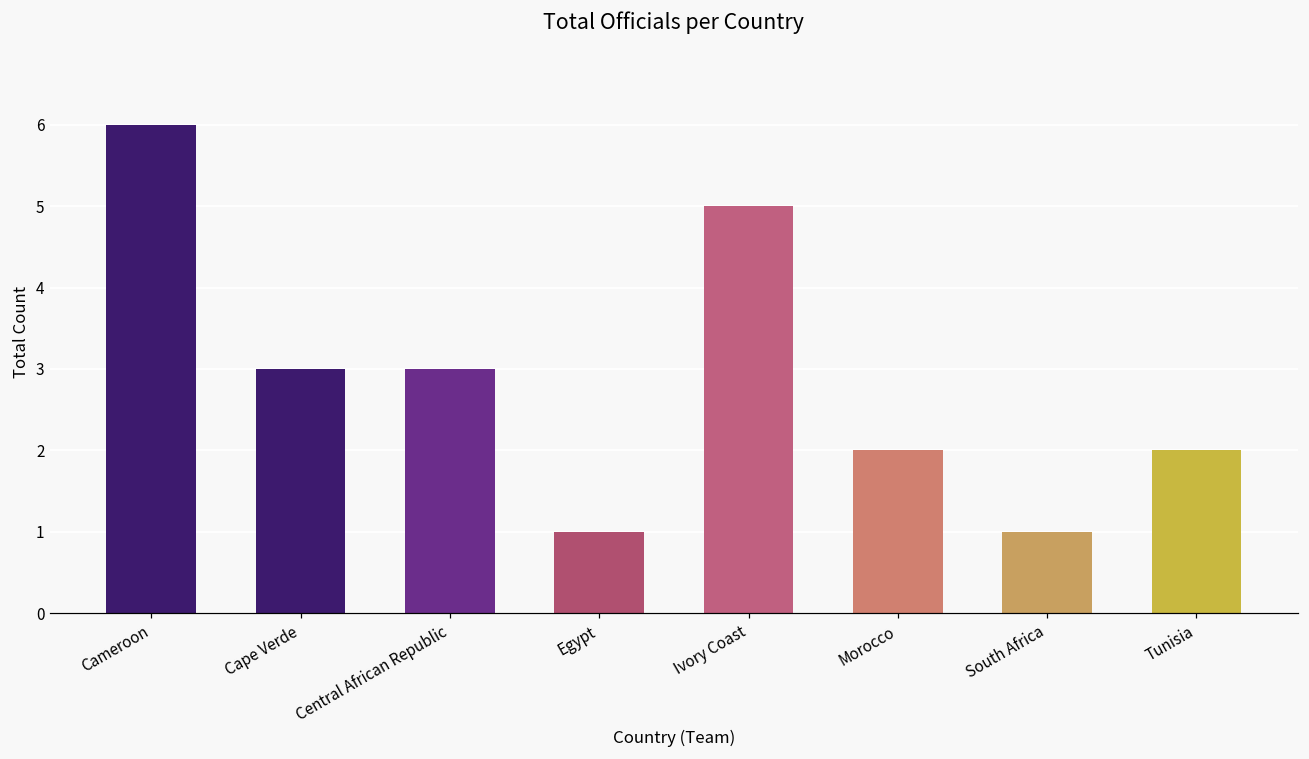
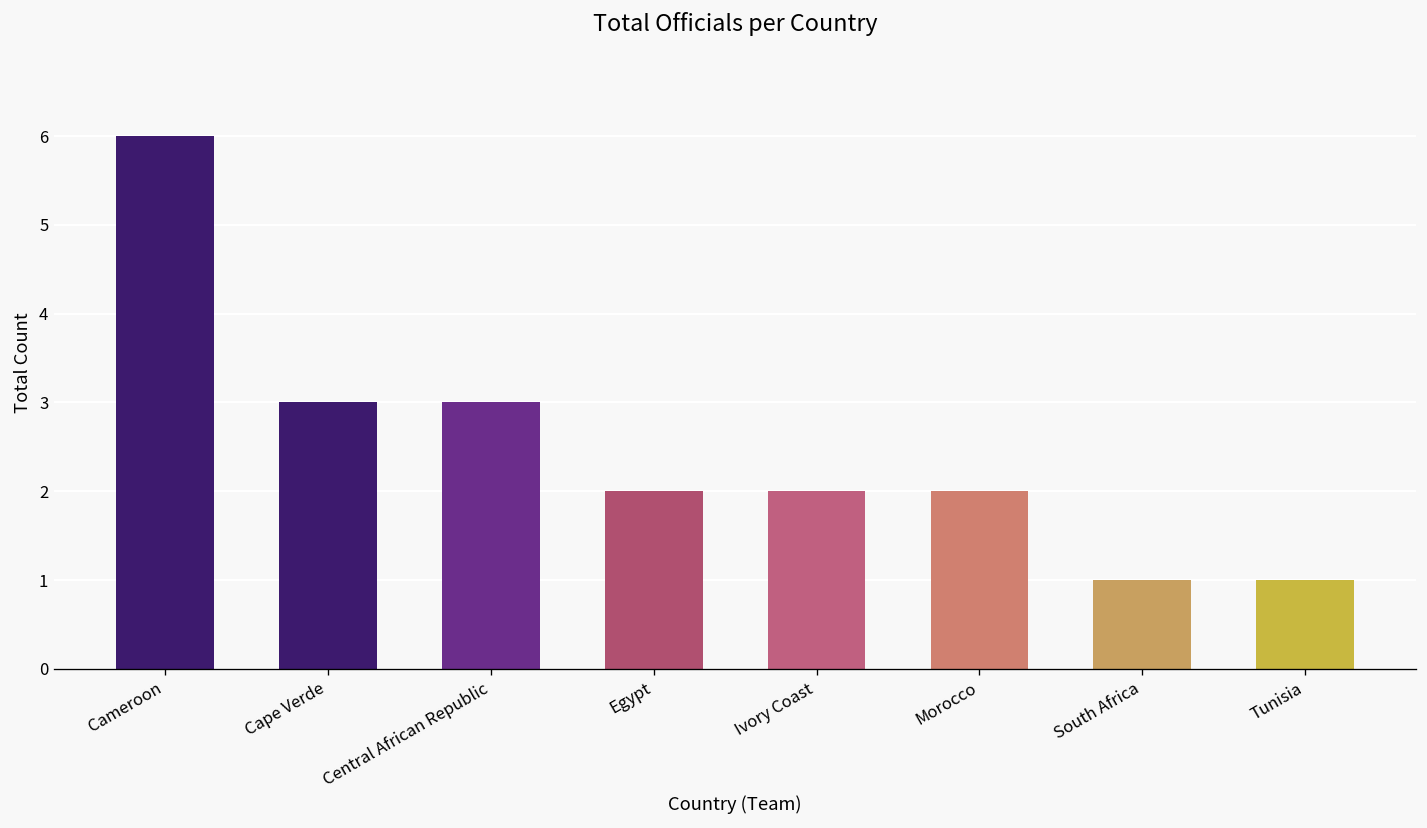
Egypt: 1 -> 2
Ivory Coast: 5 -> 2
Tunisia: 2 -> 1
